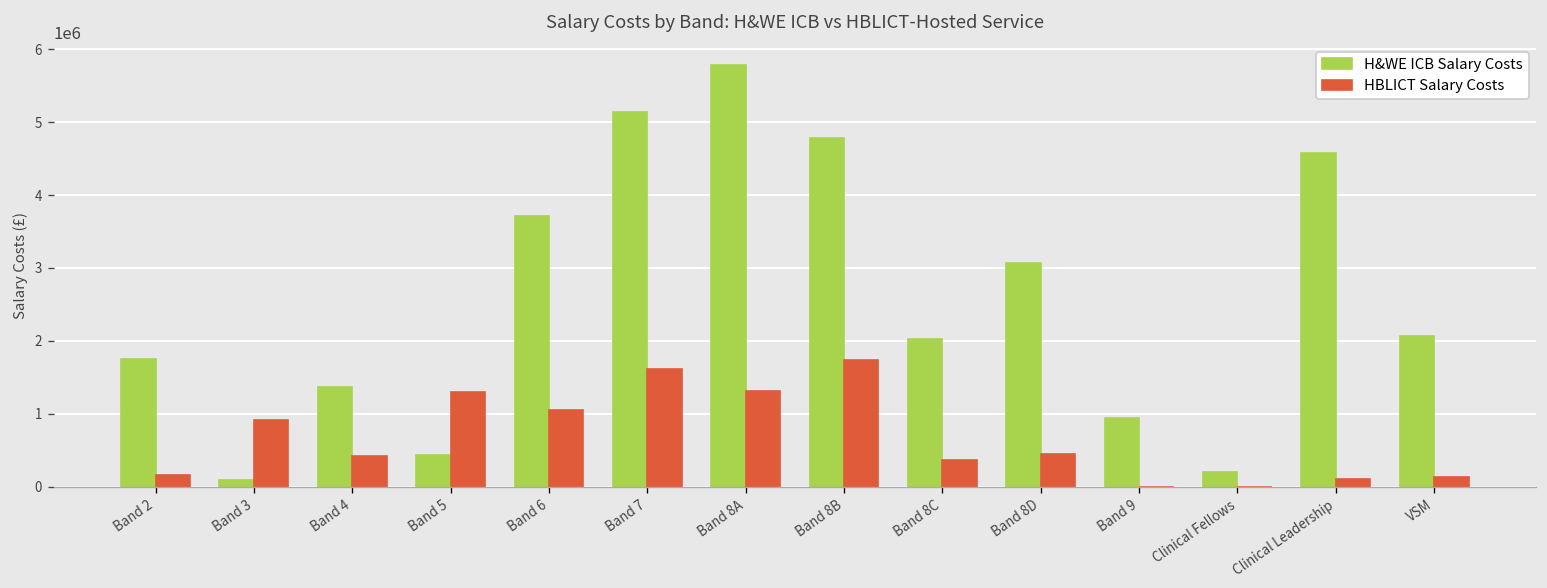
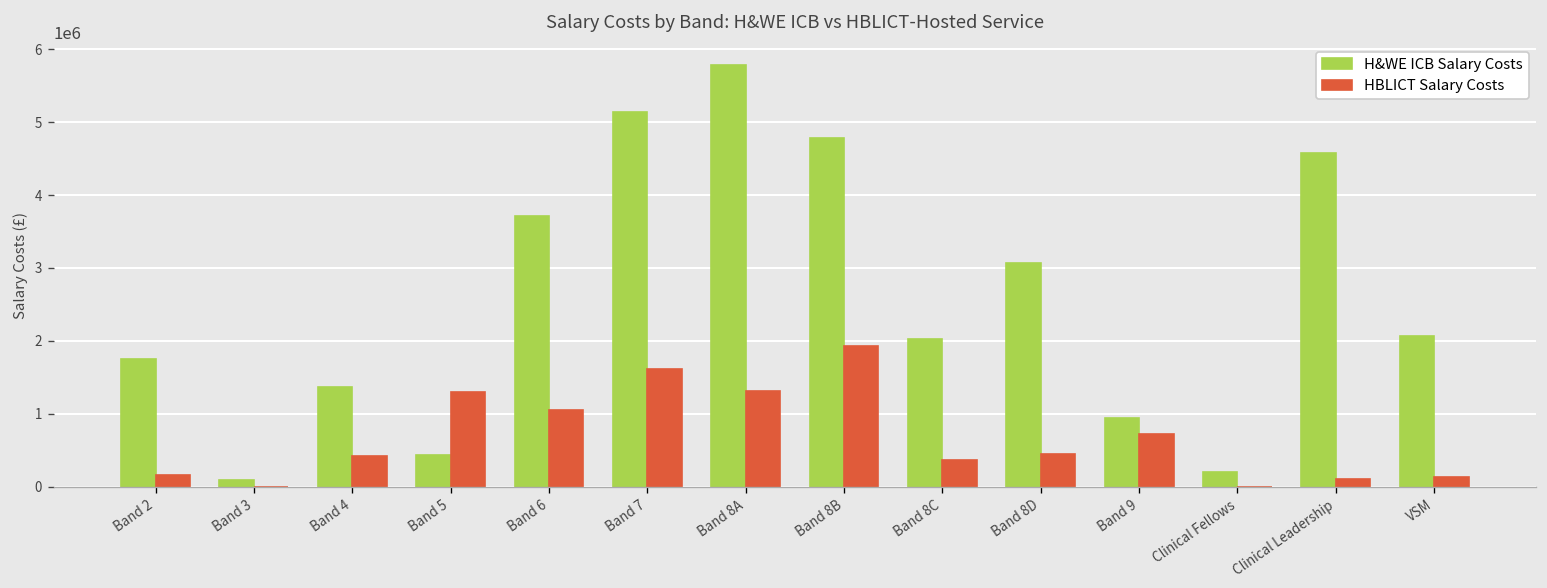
HBLICT Salary Costs, Band 3: 900000 -> 0
HBLICT Salary Costs, Band 8B: 1700000 -> 1900000
HBLICT Salary Costs, Band 9: 0 -> 700000
